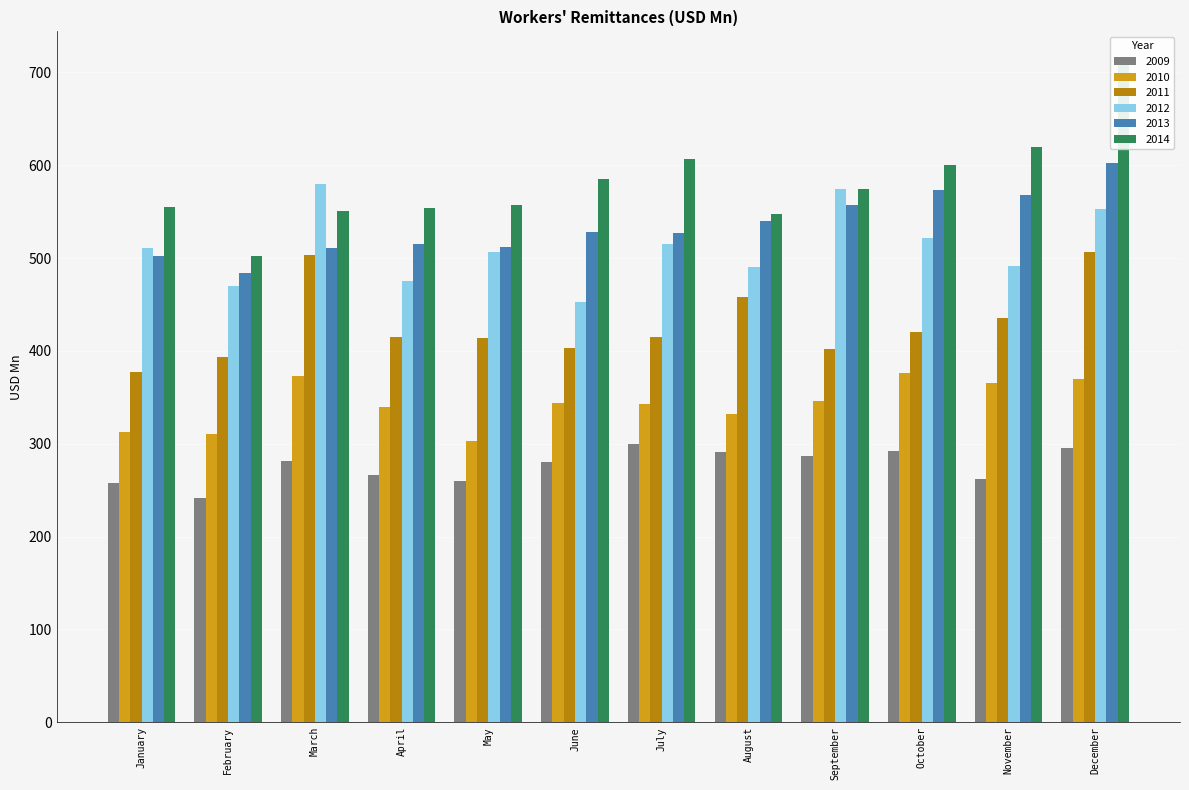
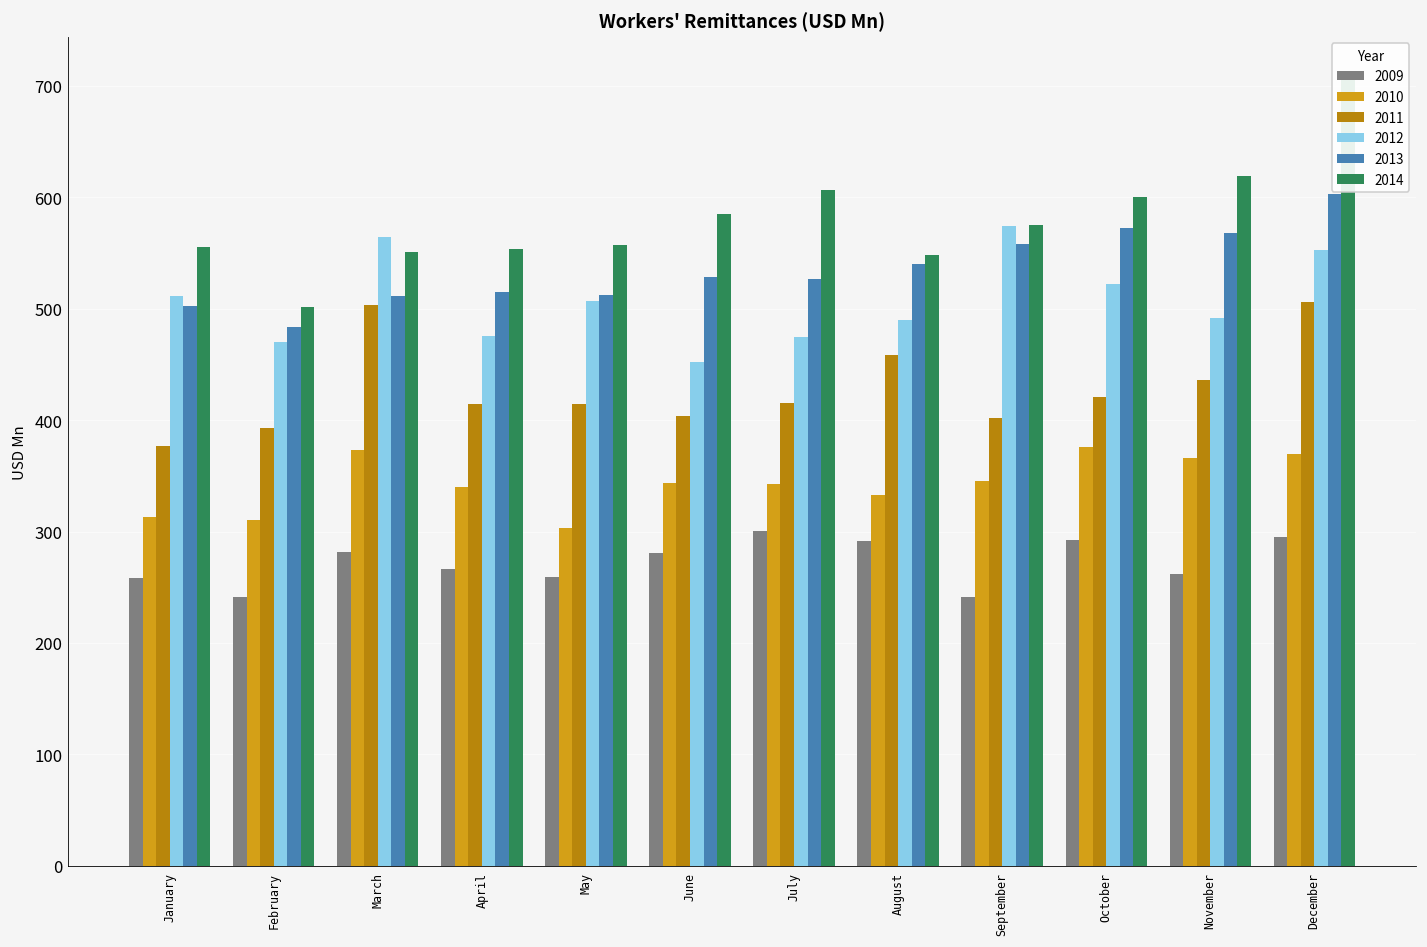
2012, March: 580 -> 560
2012, July: 520 -> 480
2009, September: 290 -> 240
